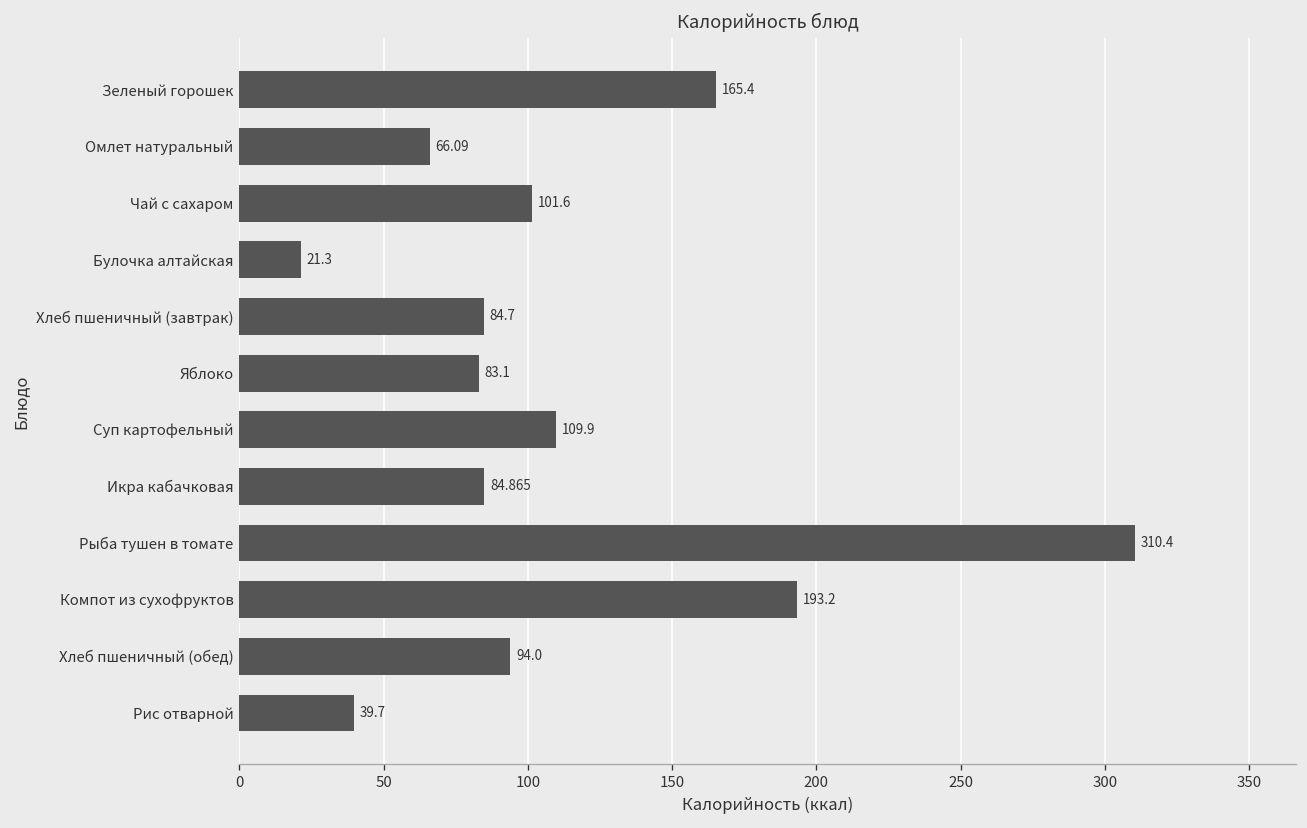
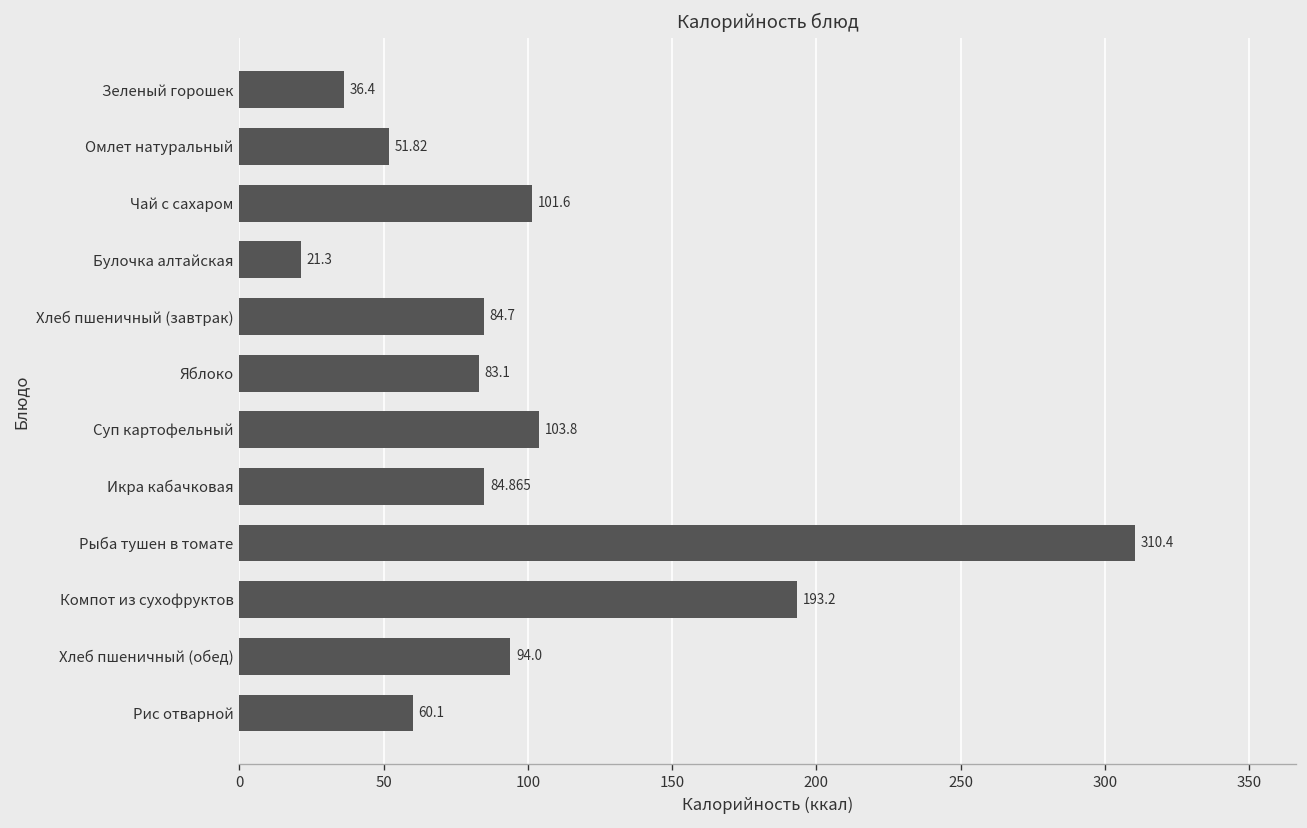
Зеленый горошек: 165.4 -> 36.4
Омлет натуральный: 66.09 -> 51.82
Суп картофельный: 109.9 -> 103.8
Рис отварной: 39.7 -> 60.1
